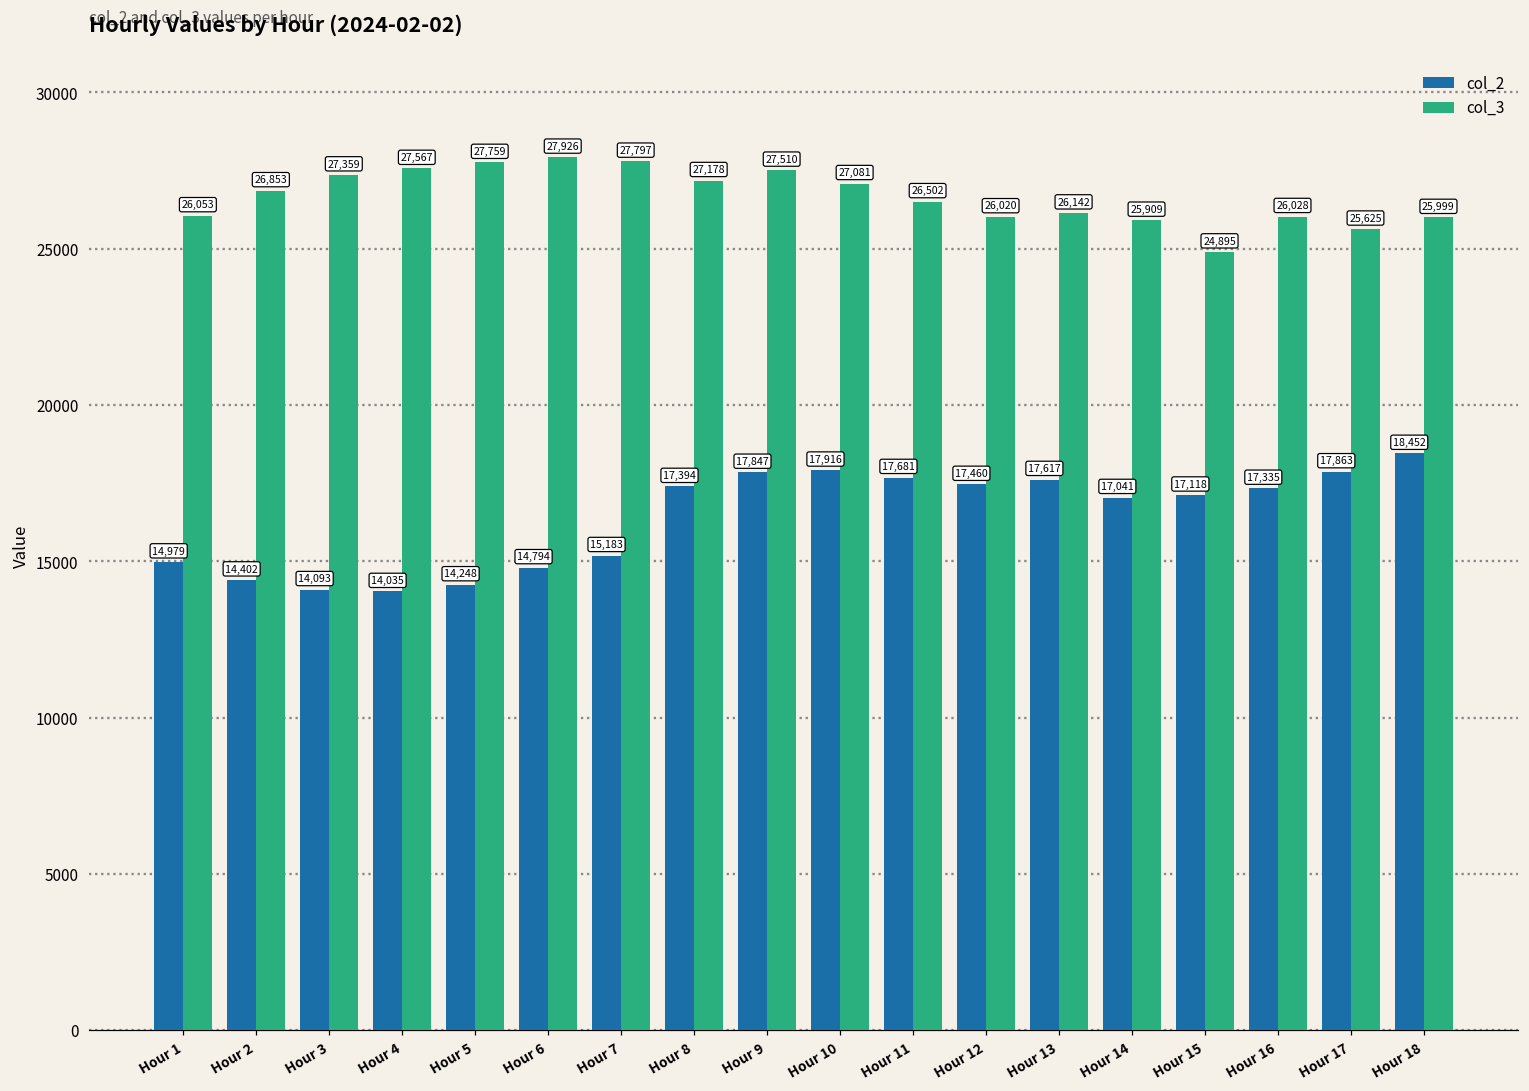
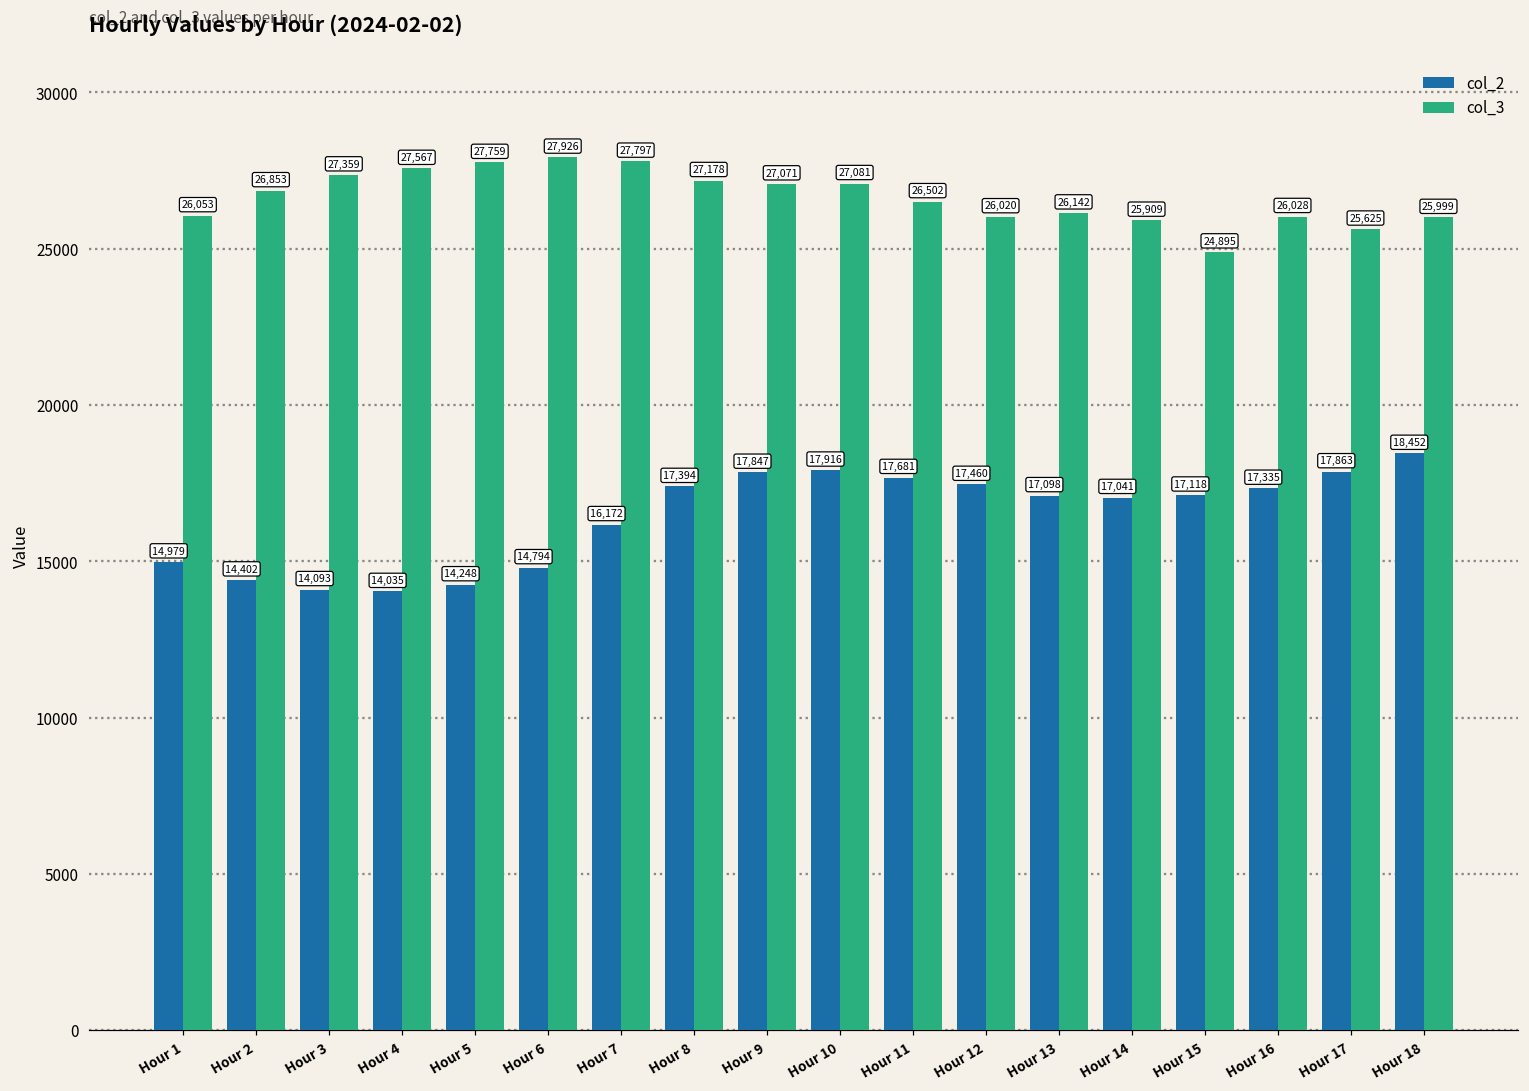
col_2, Hour 7: 15,183 -> 16,172
col_3, Hour 9: 27,510 -> 27,071
col_2, Hour 13: 17,617 -> 17,098
